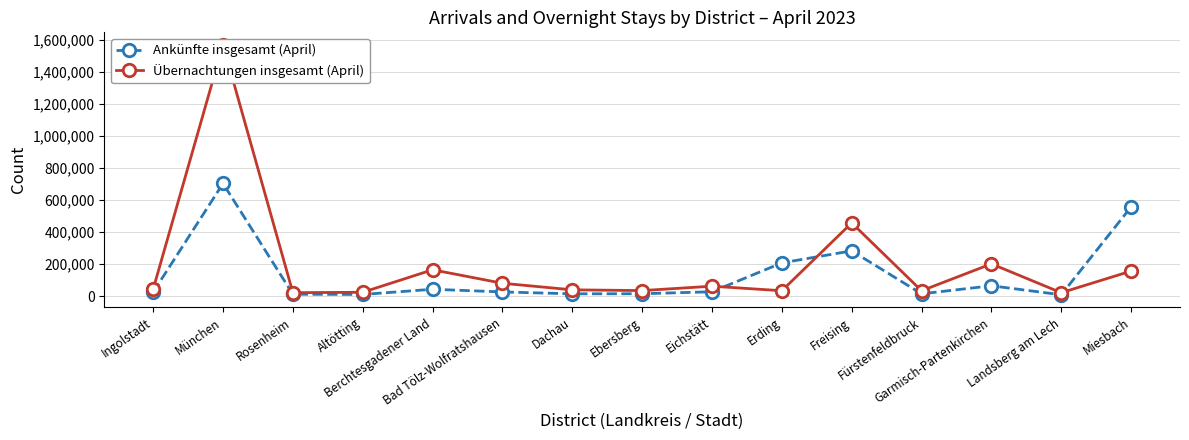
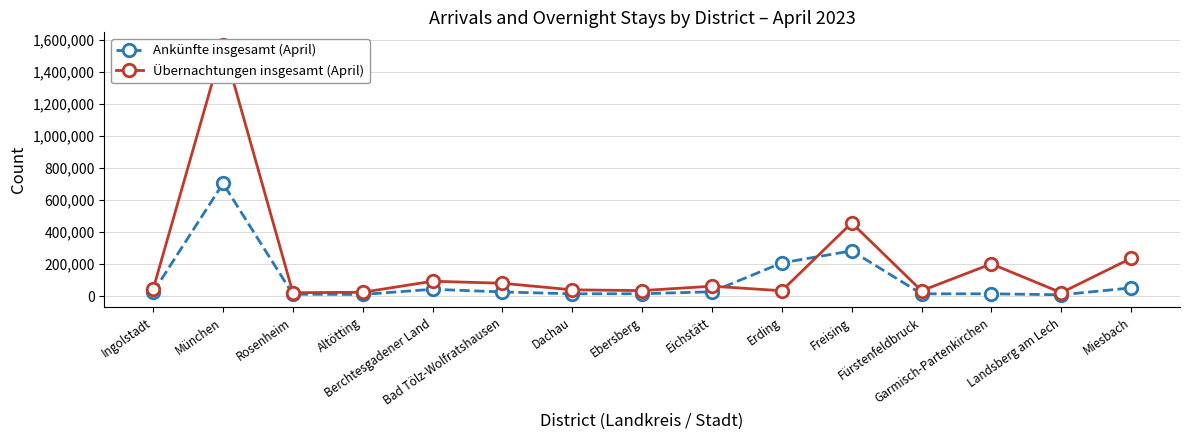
Übernachtungen insgesamt (April), Berchtesgadener Land: 160,000 -> 90,000
Ankünfte insgesamt (April), Garmisch-Partenkirchen: 60,000 -> 10,000
Ankünfte insgesamt (April), Miesbach: 560,000 -> 50,000
Übernachtungen insgesamt (April), Miesbach: 160,000 -> 240,000
